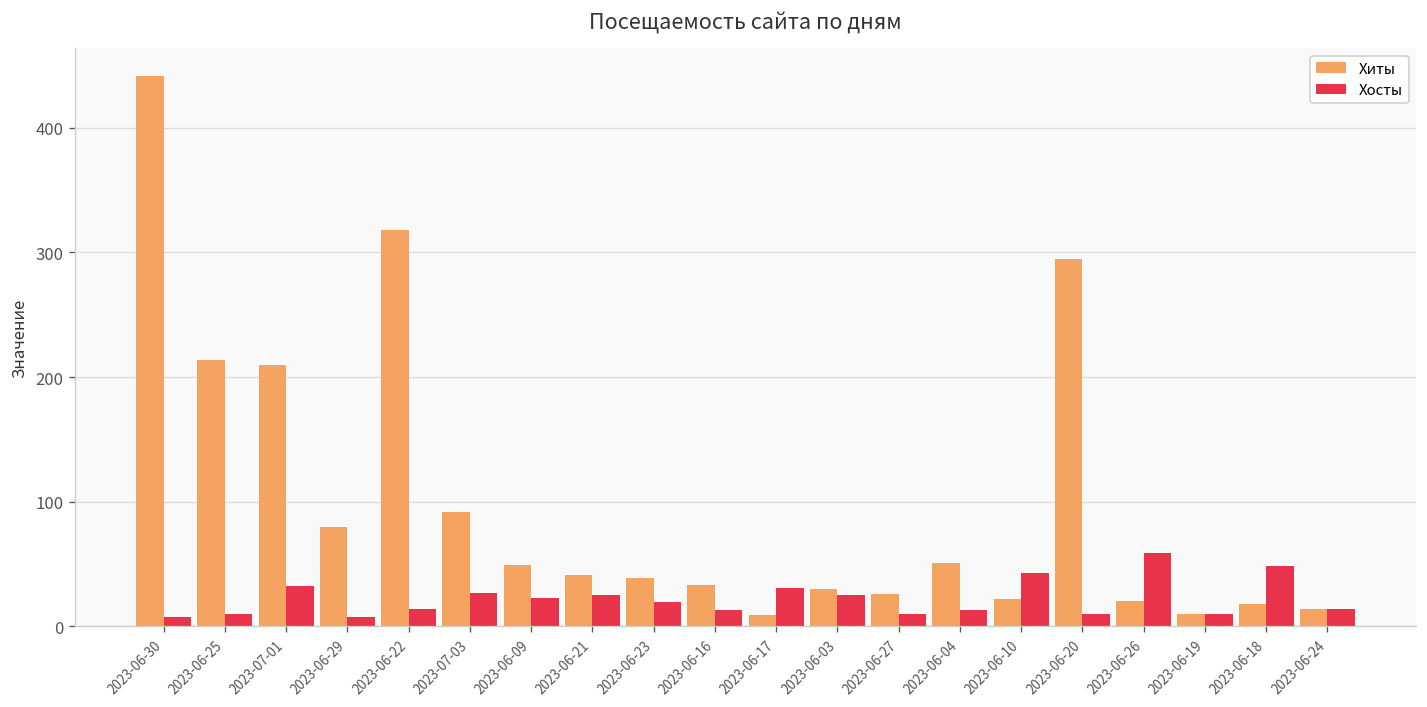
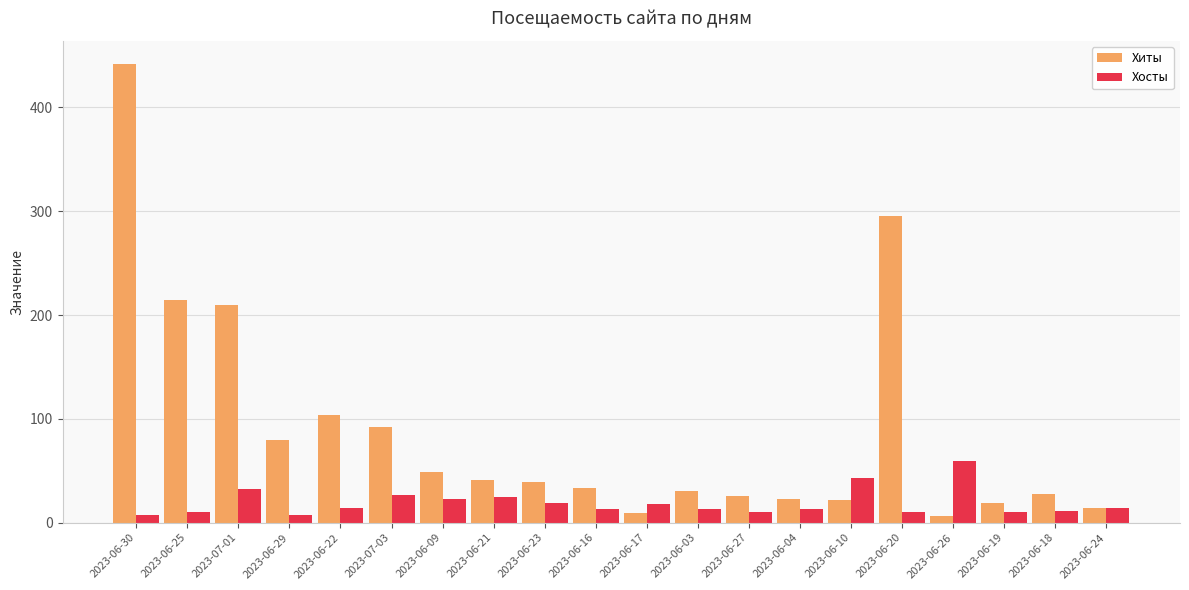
Хиты, 2023-06-22: 318 -> 104
Хосты, 2023-06-17: 31 -> 18
Хосты, 2023-06-03: 25 -> 13
Хиты, 2023-06-04: 51 -> 23
Хиты, 2023-06-26: 20 -> 6
Хиты, 2023-06-19: 10 -> 19
Хиты, 2023-06-18: 18 -> 28
Хосты, 2023-06-18: 48 -> 11
